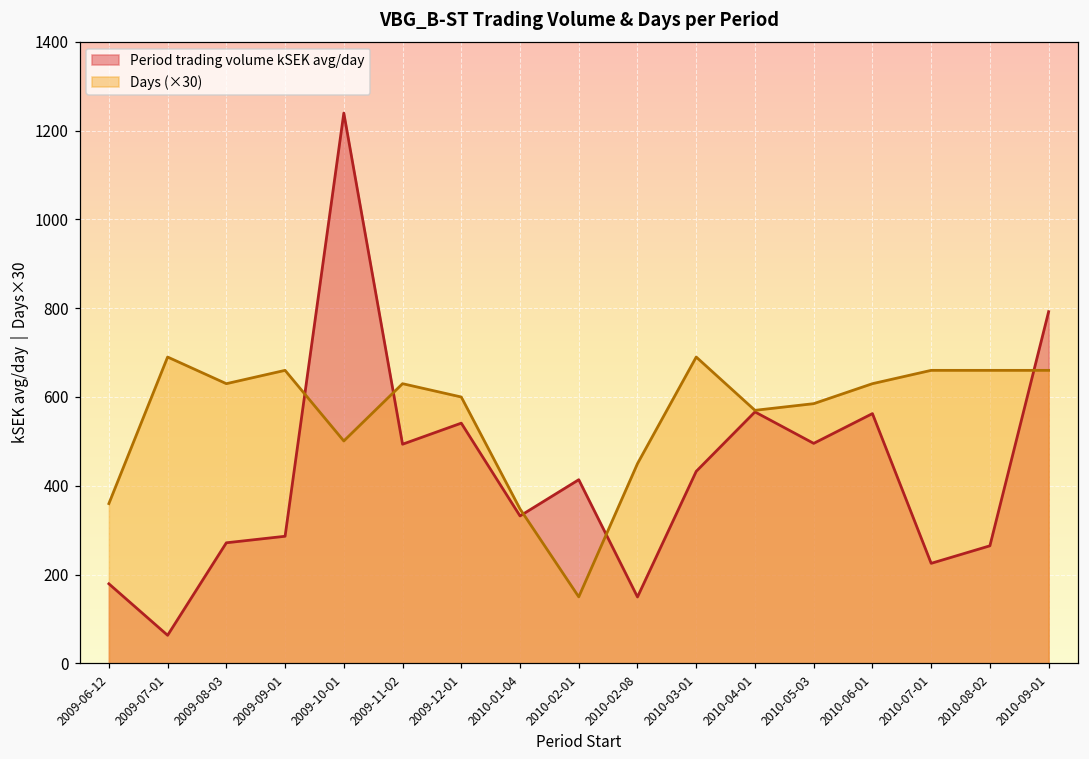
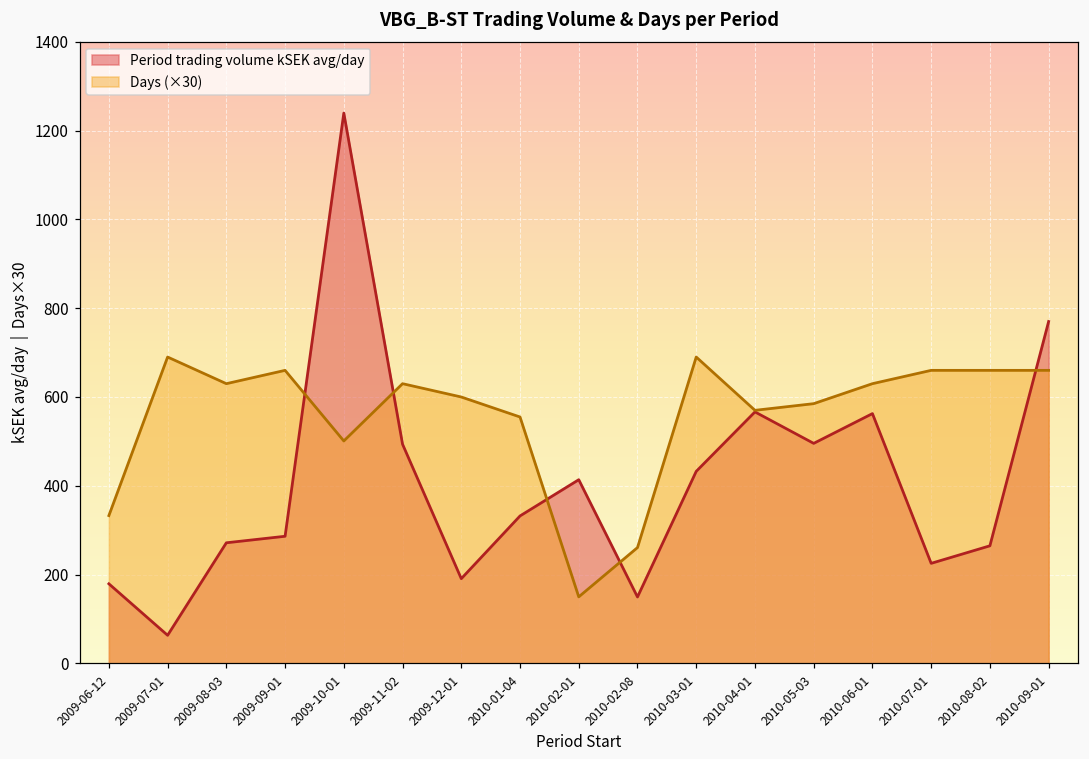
Days (×30), 2009-06-12: 360 -> 330
Period trading volume kSEK avg/day, 2009-12-01: 540 -> 190
Days (×30), 2010-01-04: 350 -> 560
Days (×30), 2010-02-08: 450 -> 260
Period trading volume kSEK avg/day, 2010-09-01: 790 -> 770
